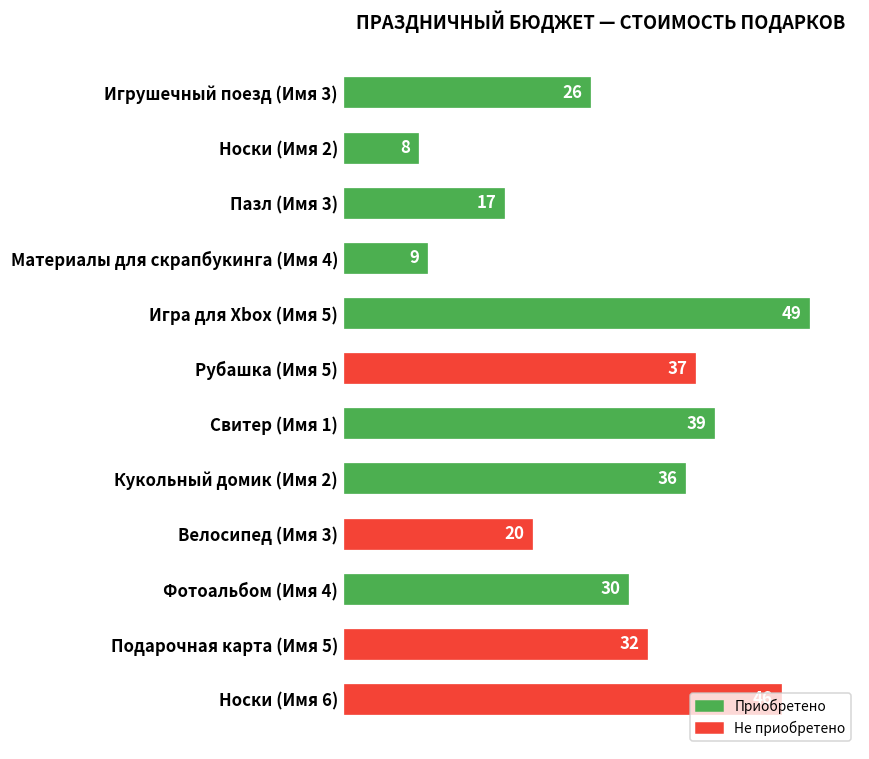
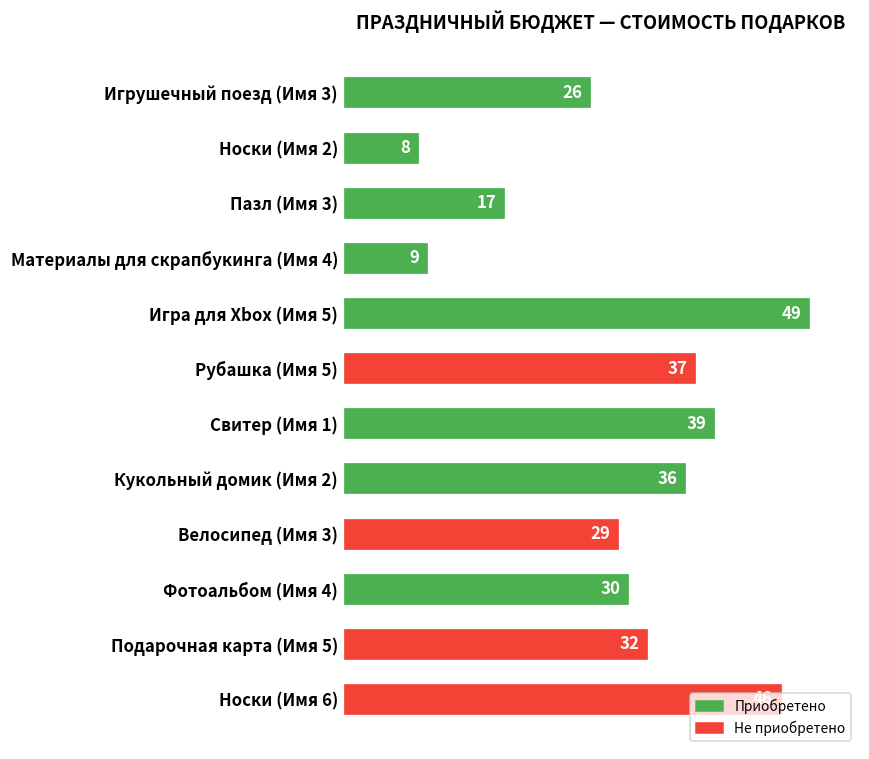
Велосипед (Имя 3): 20 -> 29
